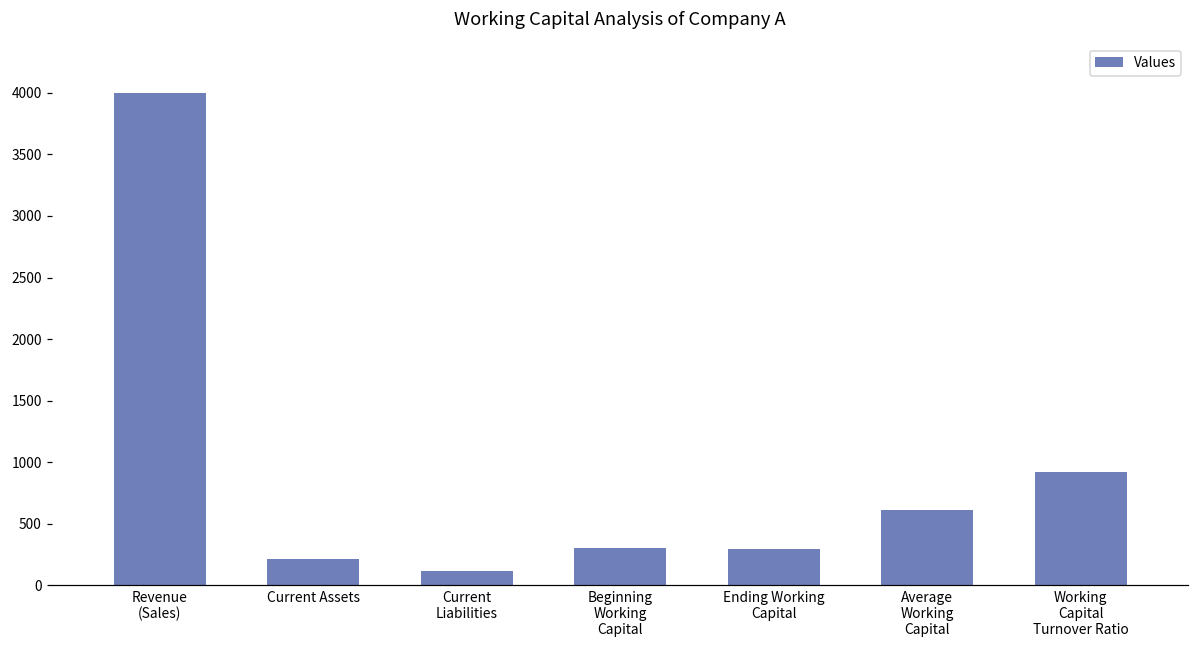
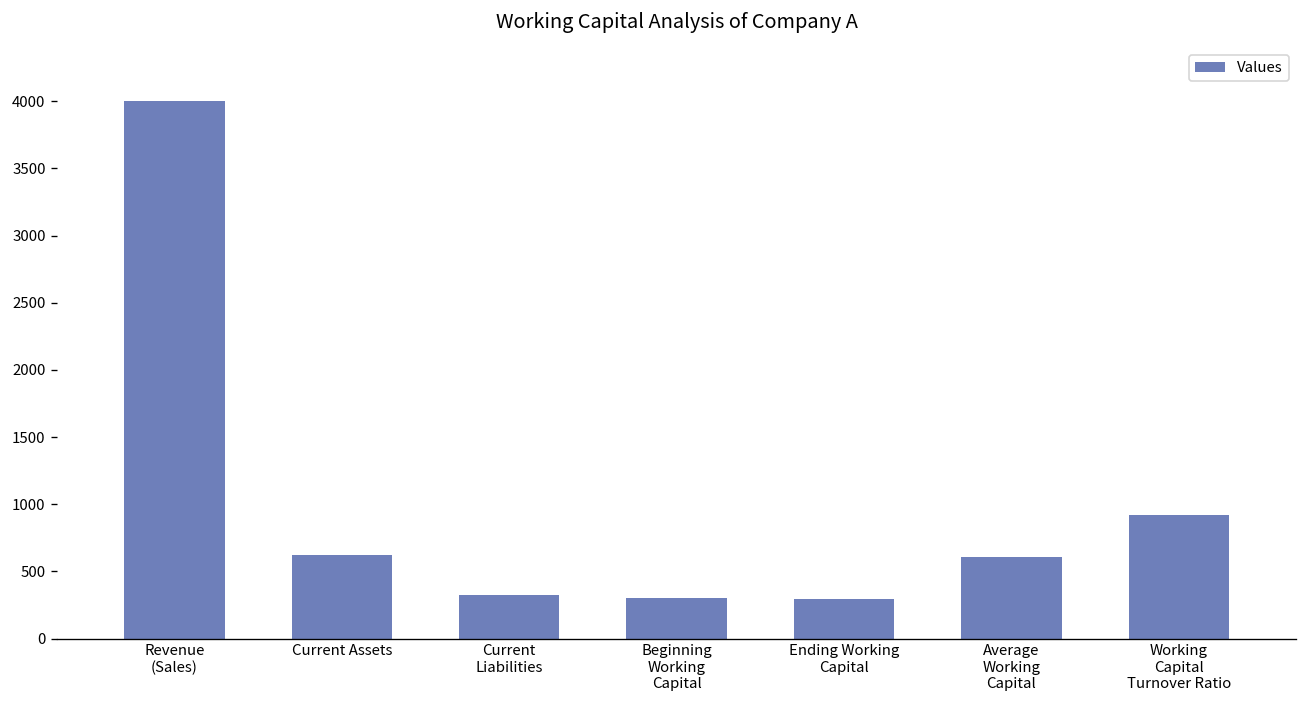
Current Assets: 220 -> 620
Current Liabilities: 120 -> 330
